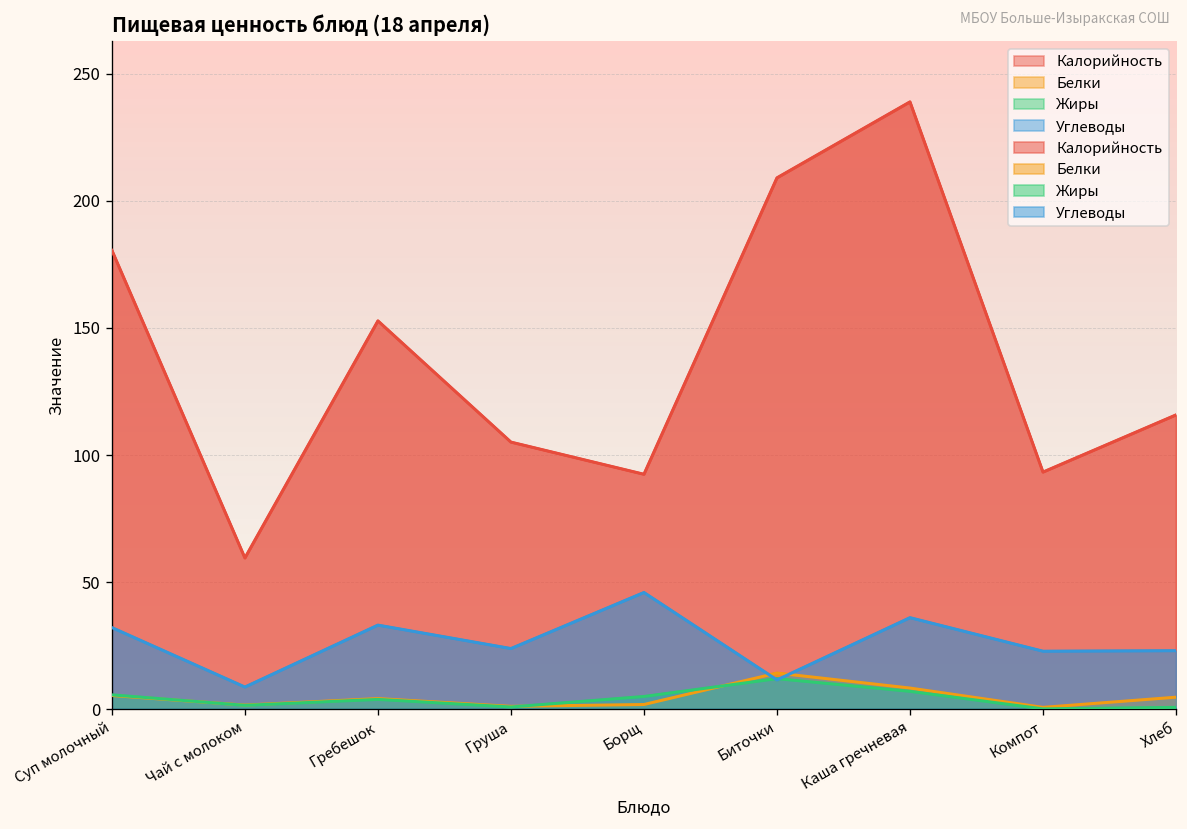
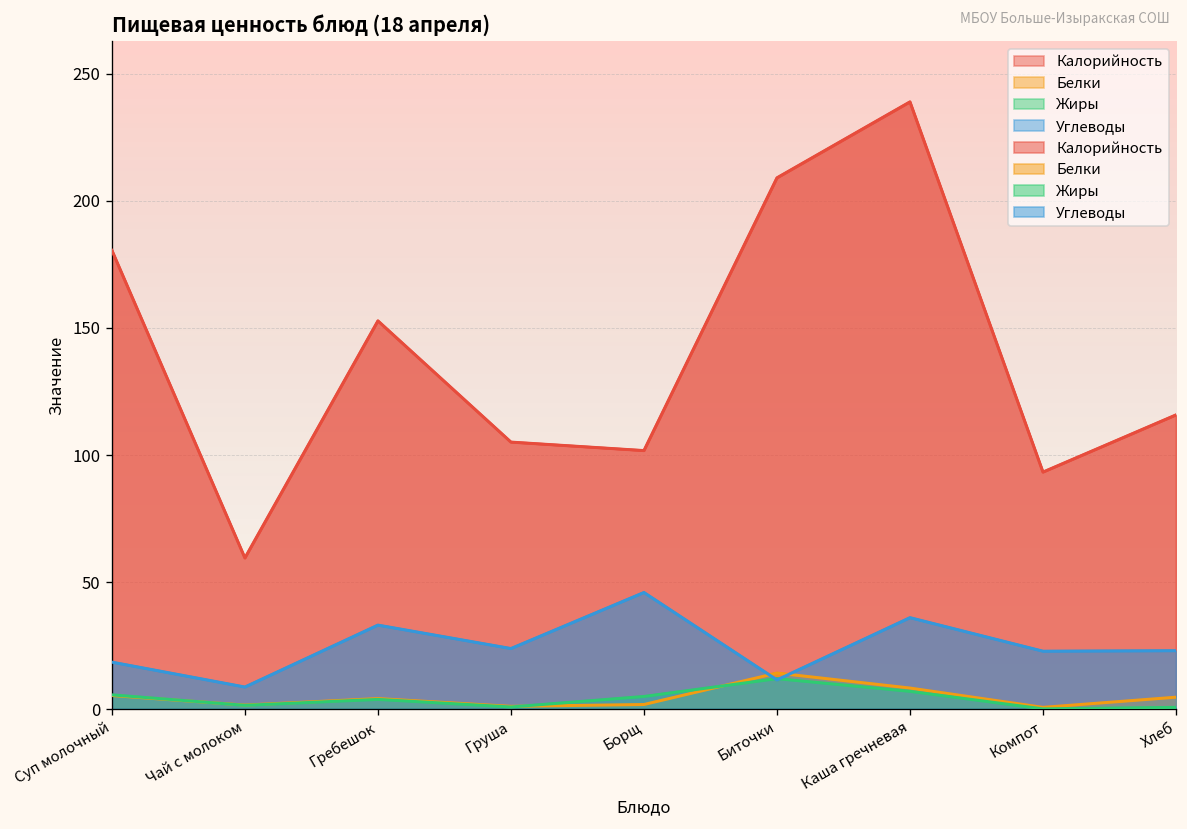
Углеводы, Суп молочный: 32 -> 18
Калорийность, Борщ: 92 -> 102
